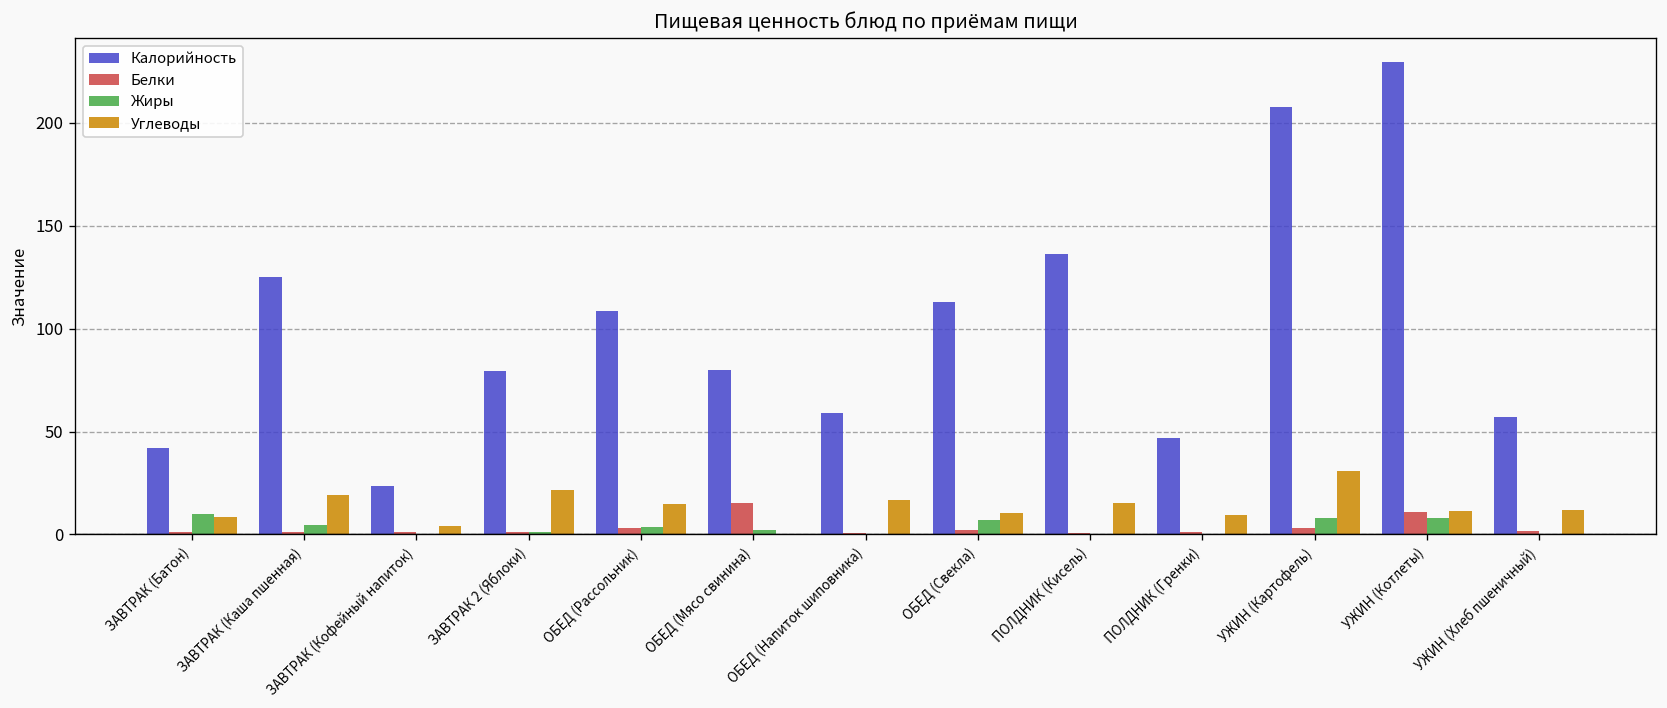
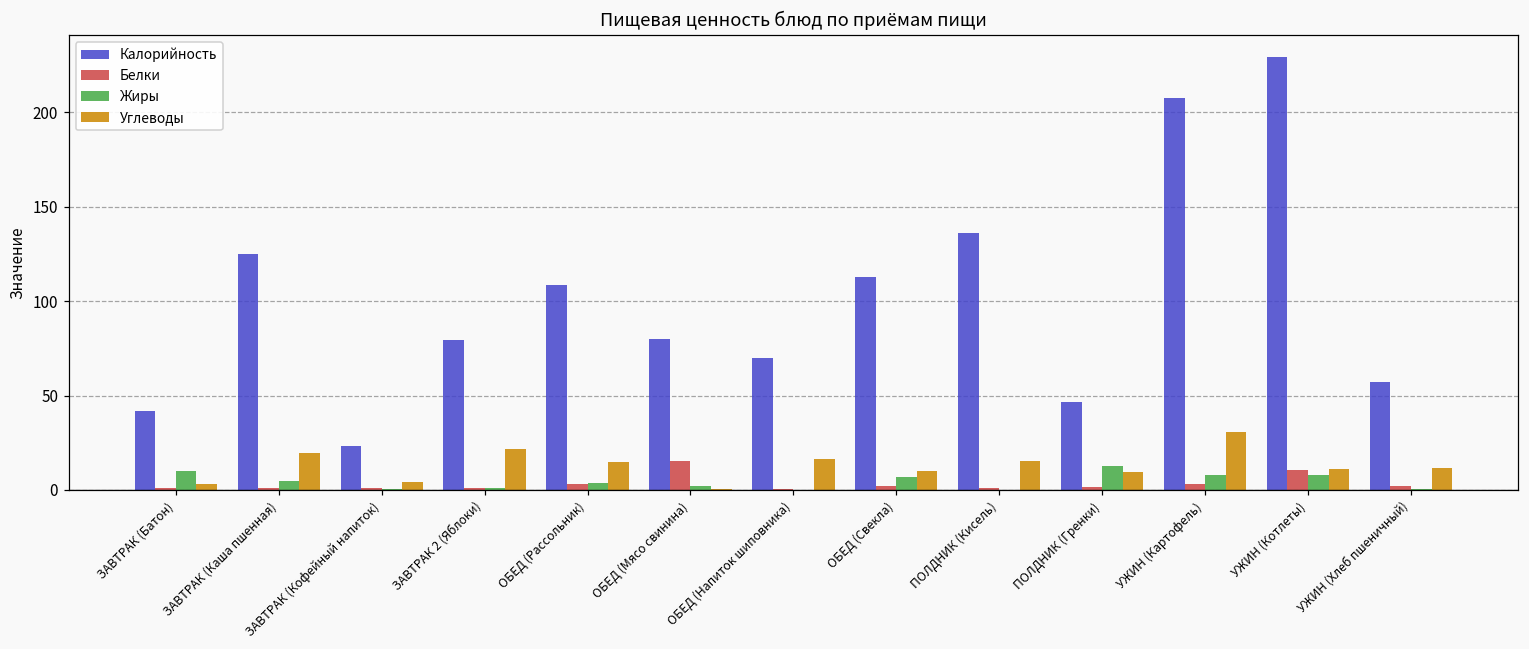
Углеводы, ЗАВТРАК (Батон): 8 -> 3
Калорийность, ОБЕД (Напиток шиповника): 59 -> 70
Жиры, ПОЛДНИК (Гренки): 0 -> 13
